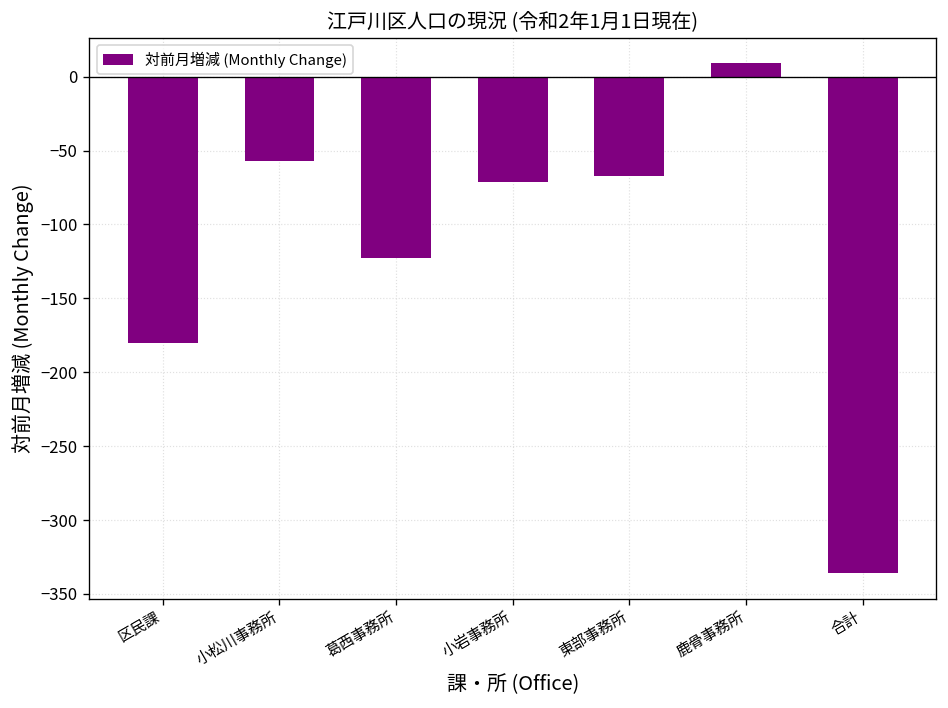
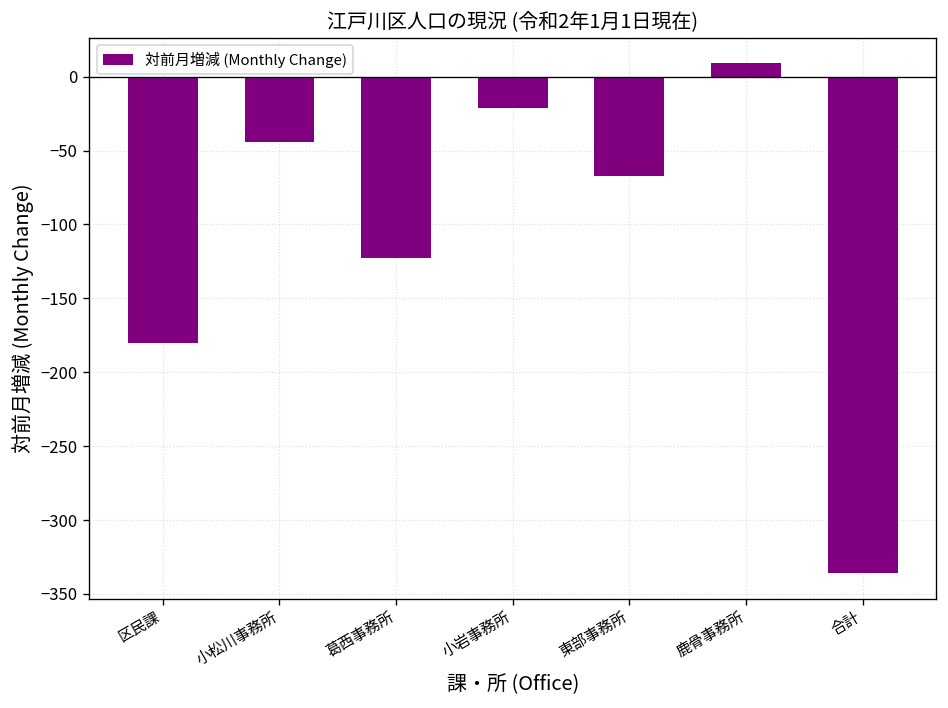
小松川事務所: -57 -> -44
小岩事務所: -71 -> -21
